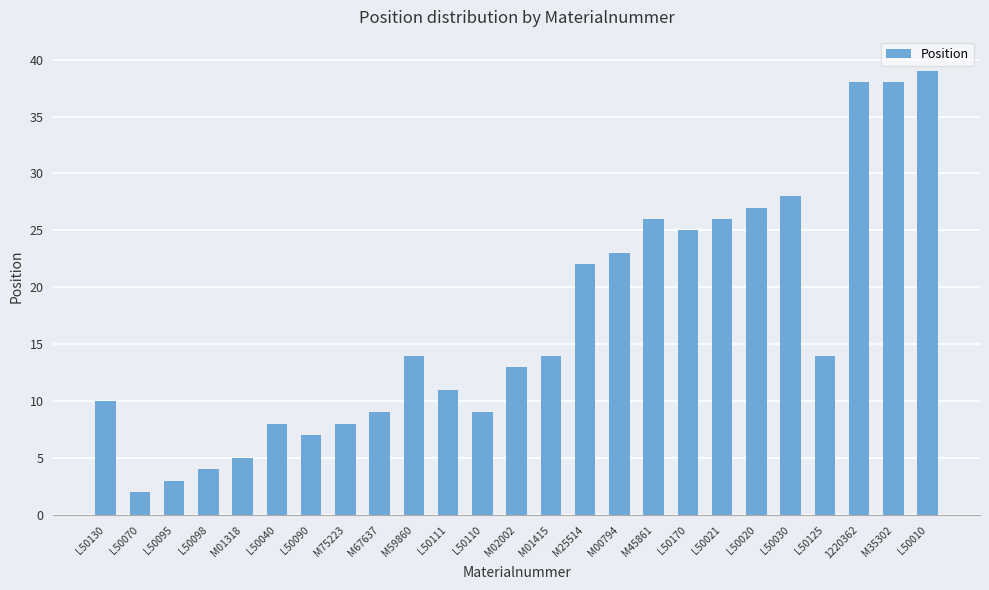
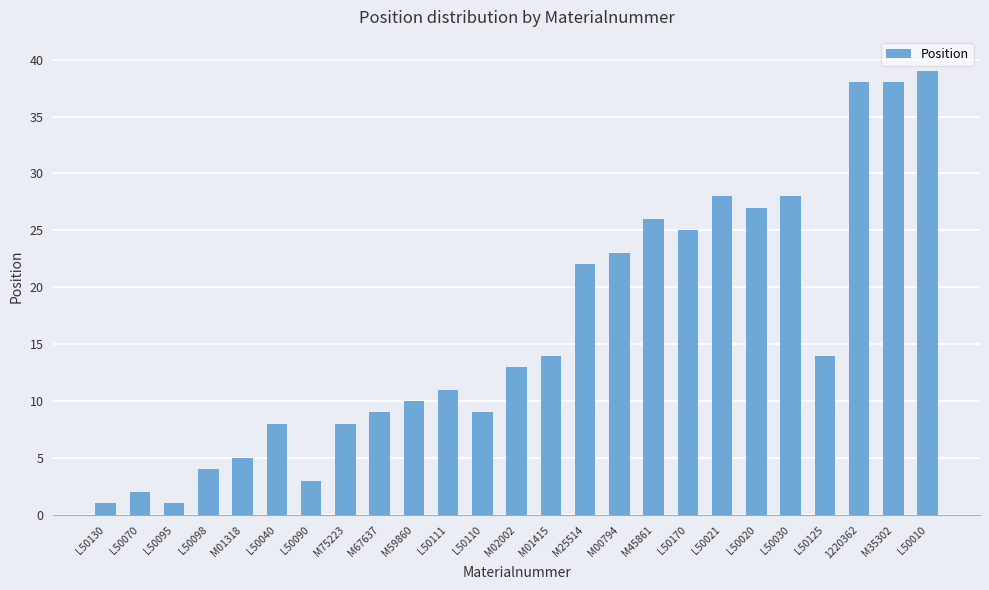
L50130: 10 -> 1
L50095: 3 -> 1
L50090: 7 -> 3
M59860: 14 -> 10
L50021: 26 -> 28
